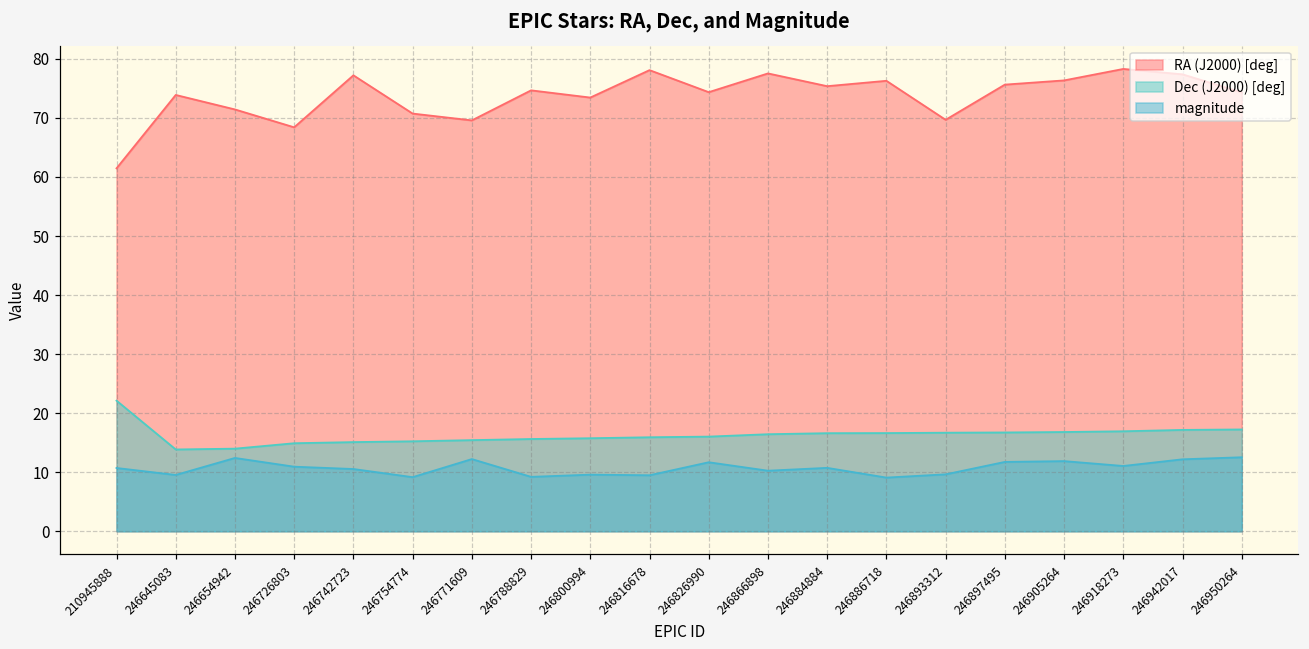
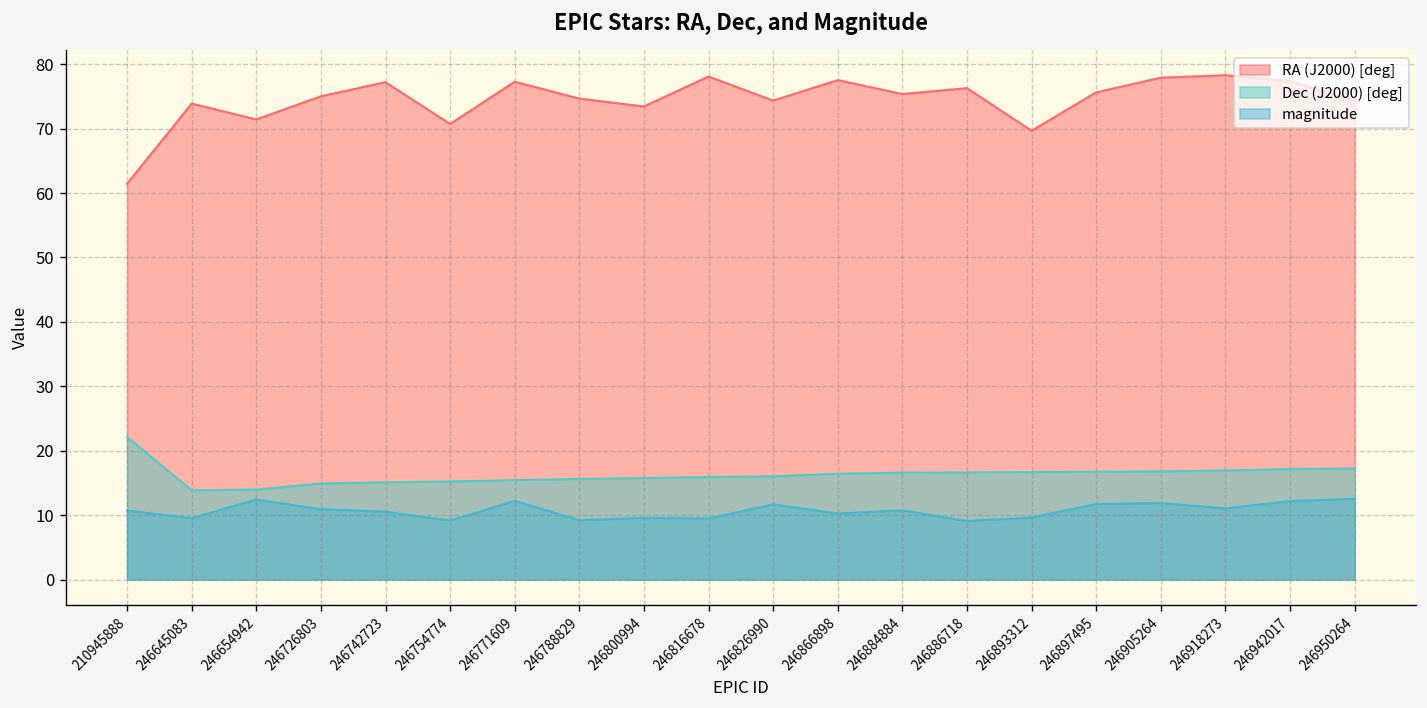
RA (J2000) [deg], 246726803: 68 -> 75
RA (J2000) [deg], 246771609: 70 -> 77
RA (J2000) [deg], 246905264: 76 -> 78
